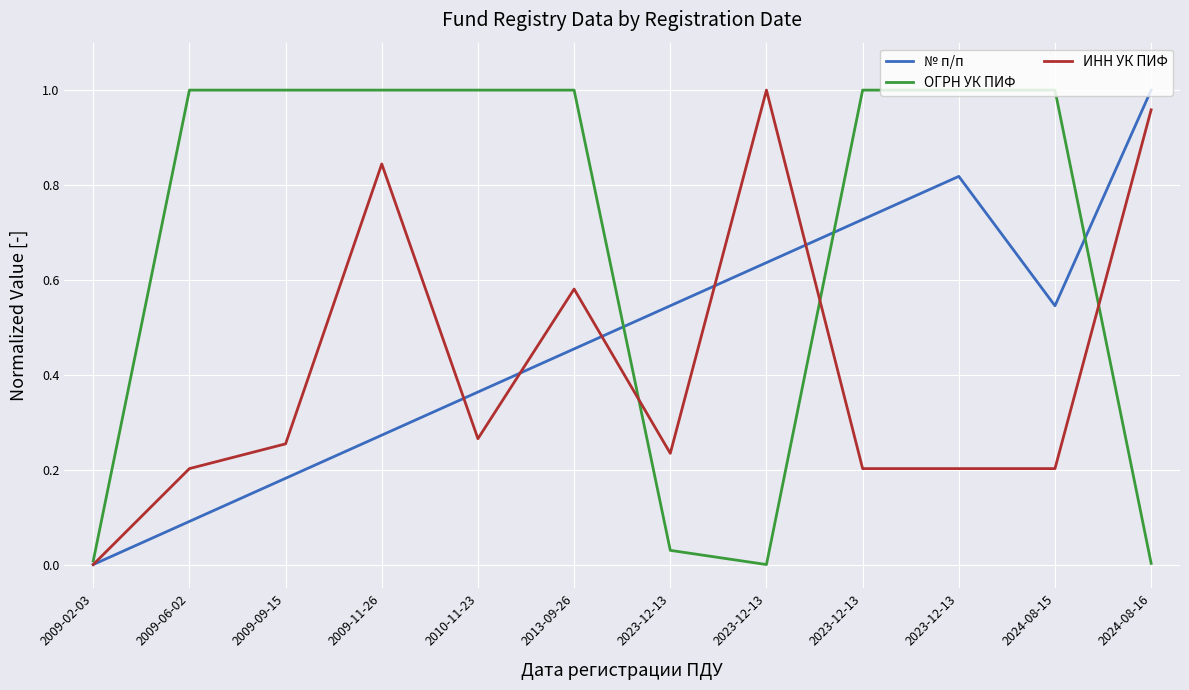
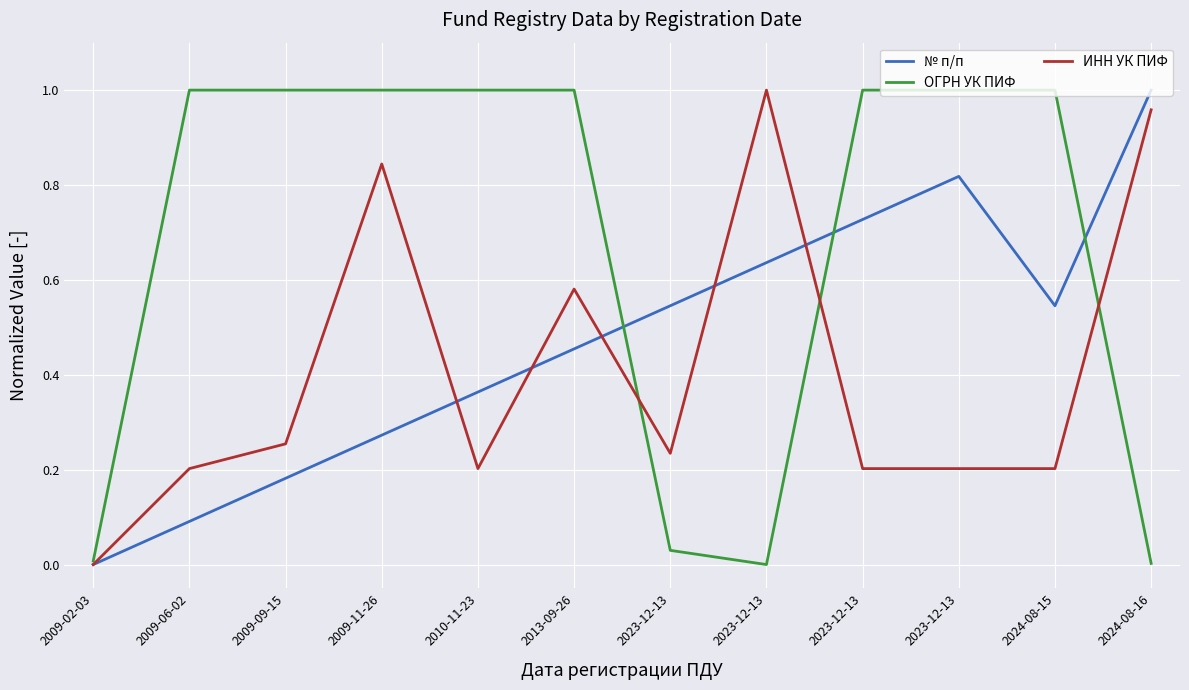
ИНН УК ПИФ, 2010-11-23: 0.27 -> 0.20
